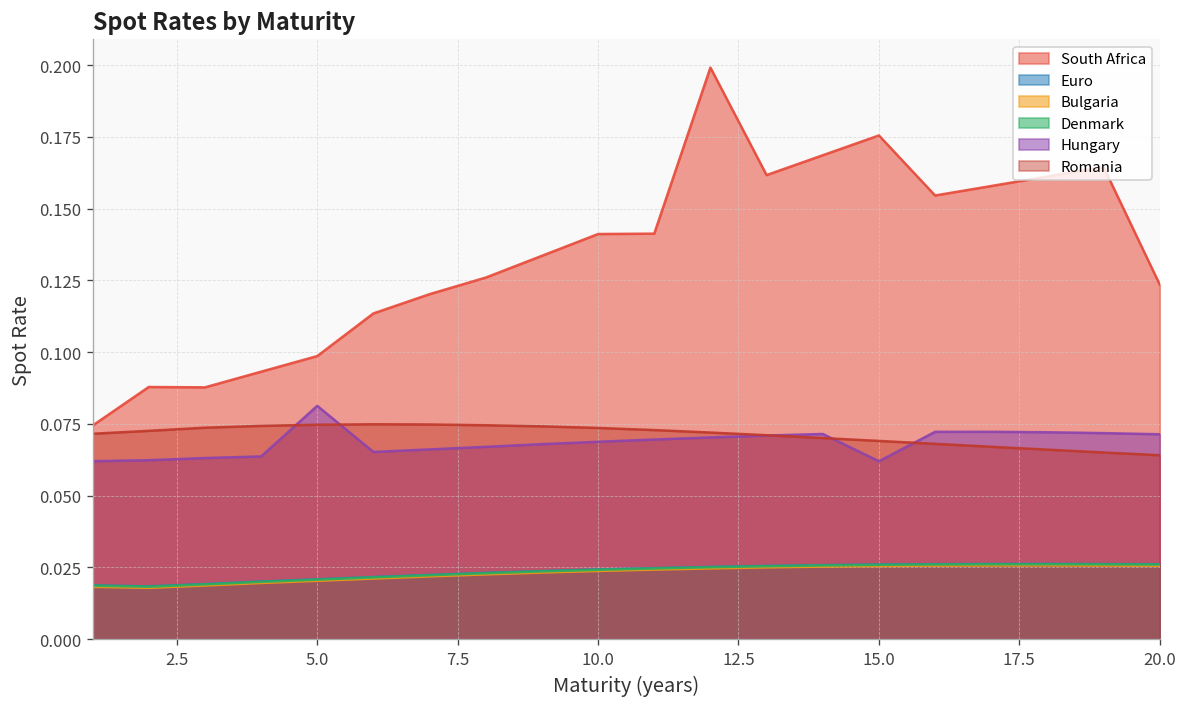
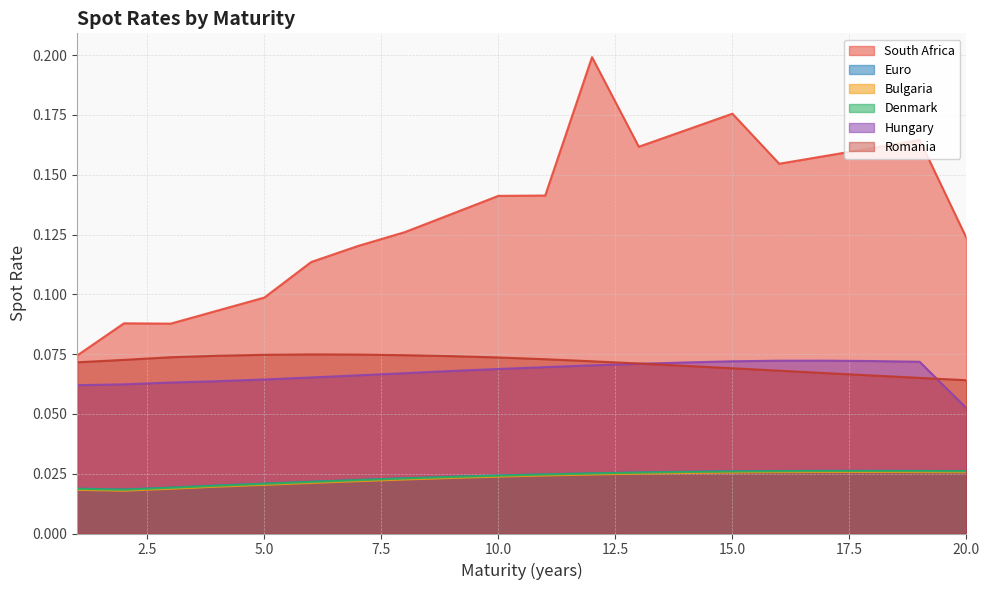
Hungary, 5.0: 0.081 -> 0.064
Hungary, 15.0: 0.062 -> 0.072
Hungary, 20.0: 0.071 -> 0.052
